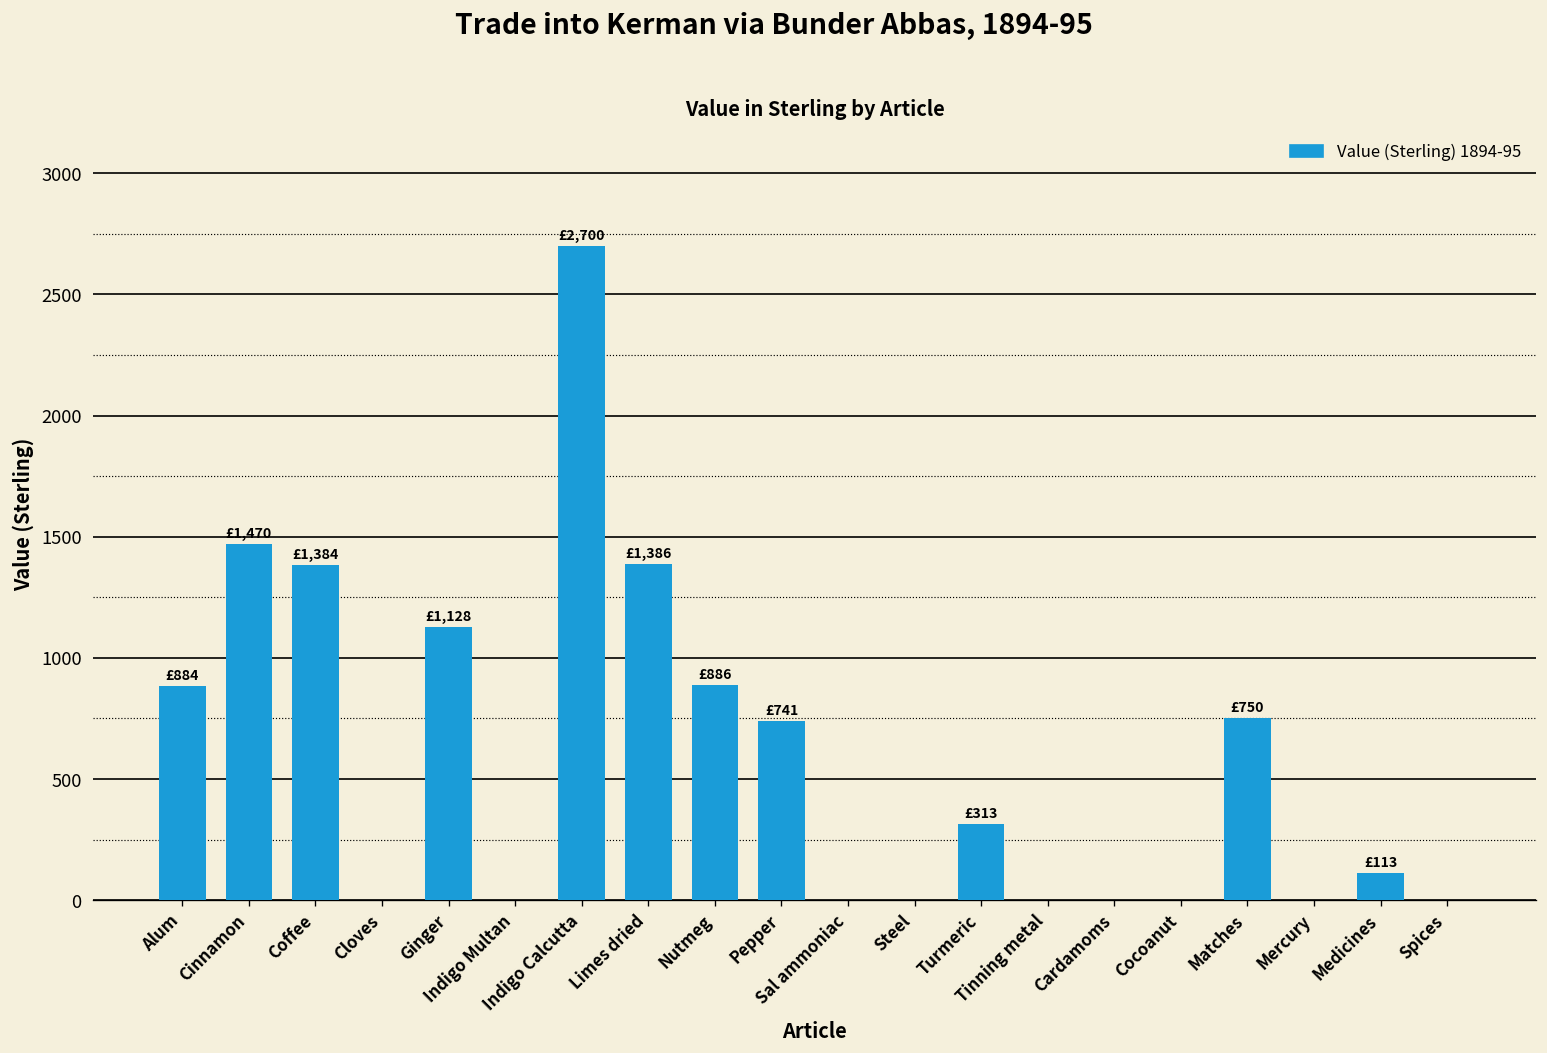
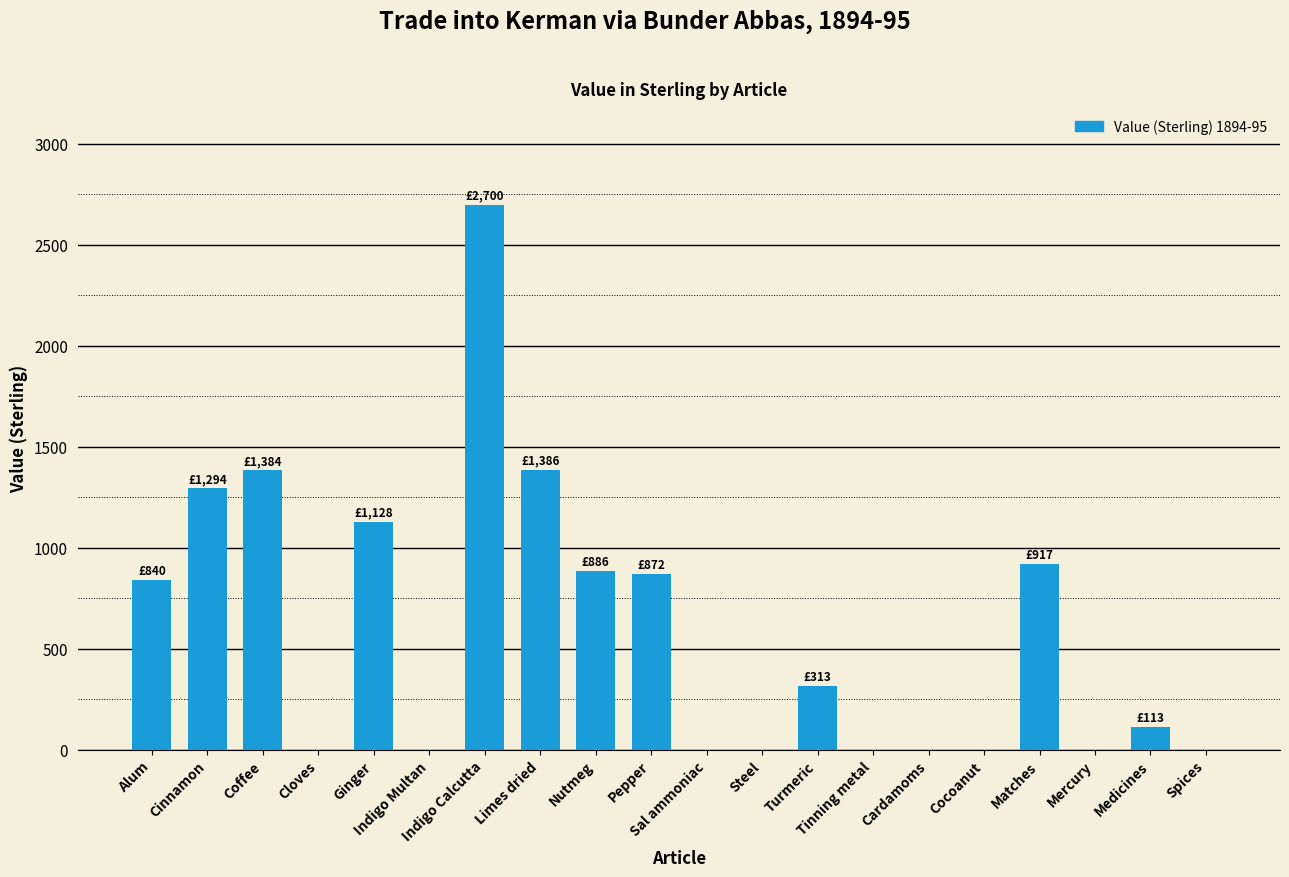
Alum: £884 -> £840
Cinnamon: £1,470 -> £1,294
Pepper: £741 -> £872
Matches: £750 -> £917
